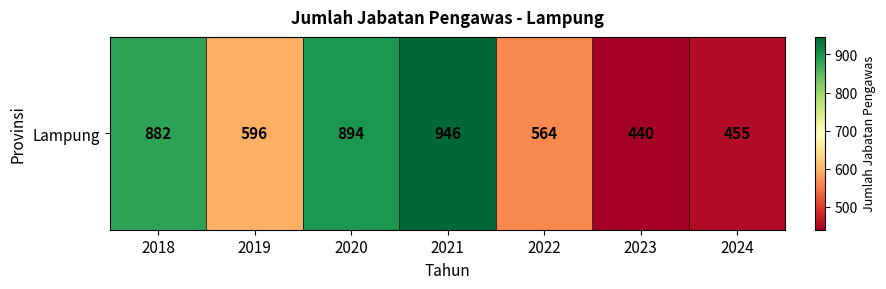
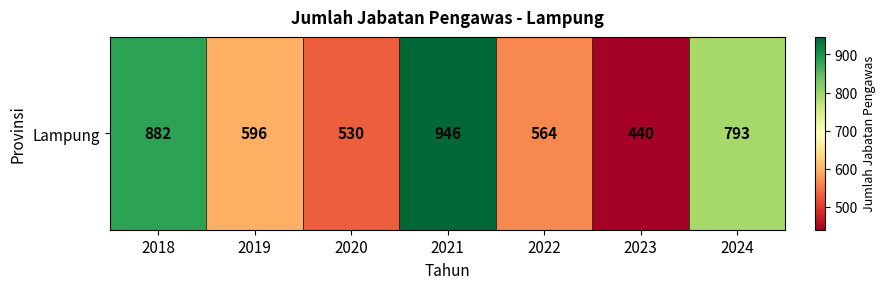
Lampung, 2020: 894 -> 530
Lampung, 2024: 455 -> 793
